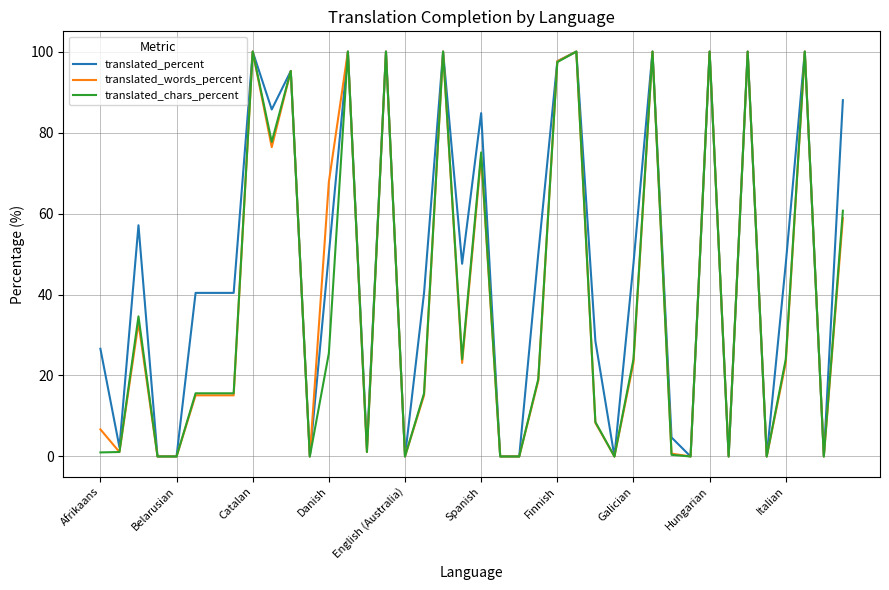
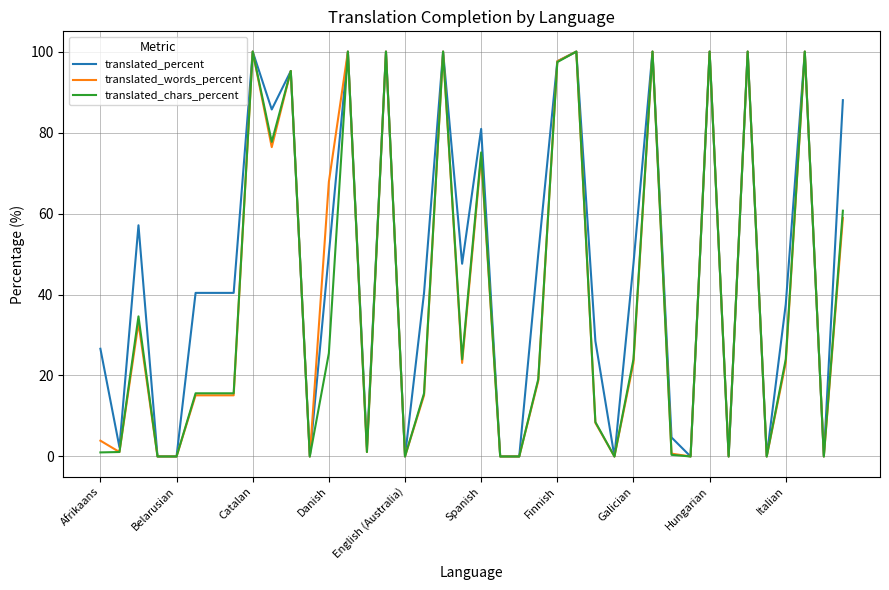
translated_words_percent, Afrikaans: 7 -> 4
translated_percent, Spanish: 85 -> 81
translated_percent, Italian: 48 -> 38
